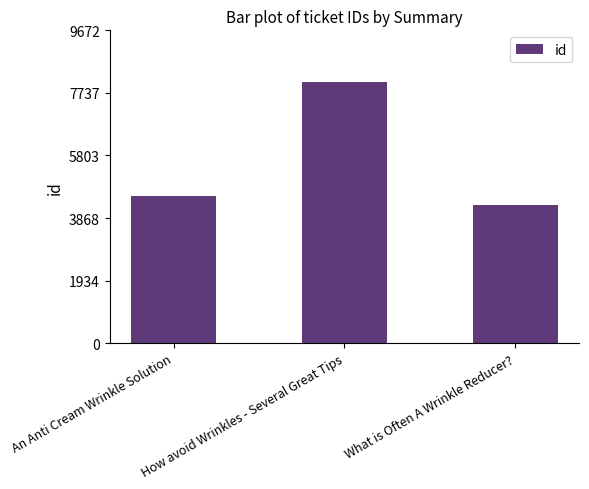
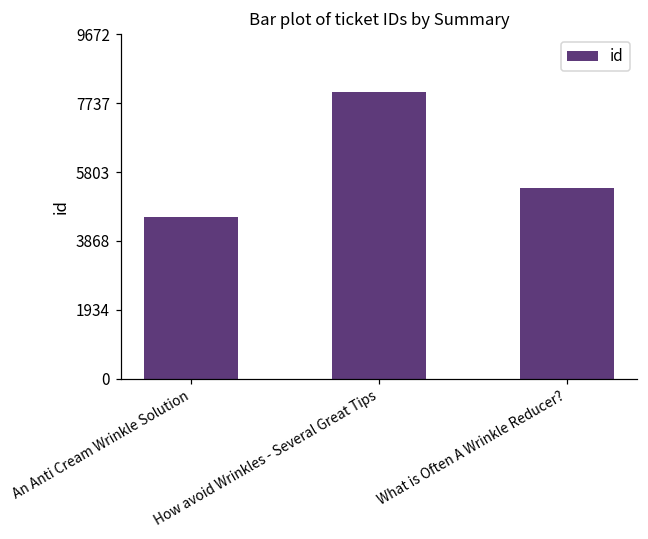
What is Often A Wrinkle Reducer?: 4300 -> 5400
